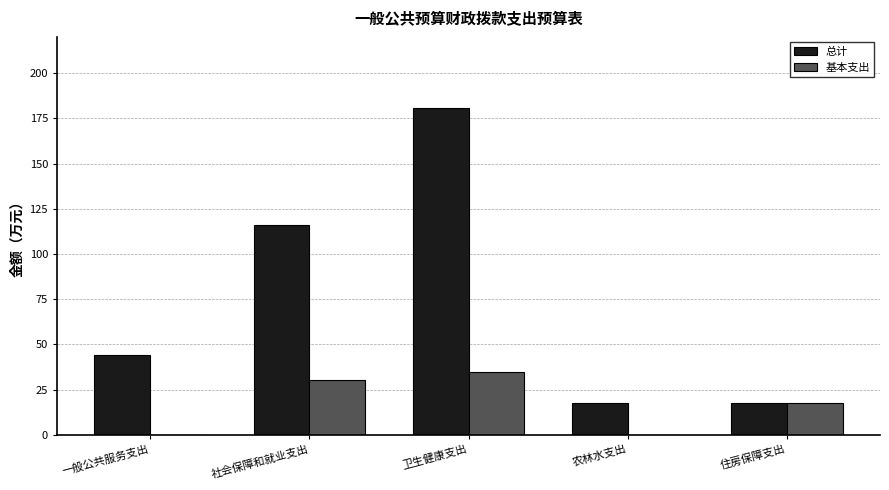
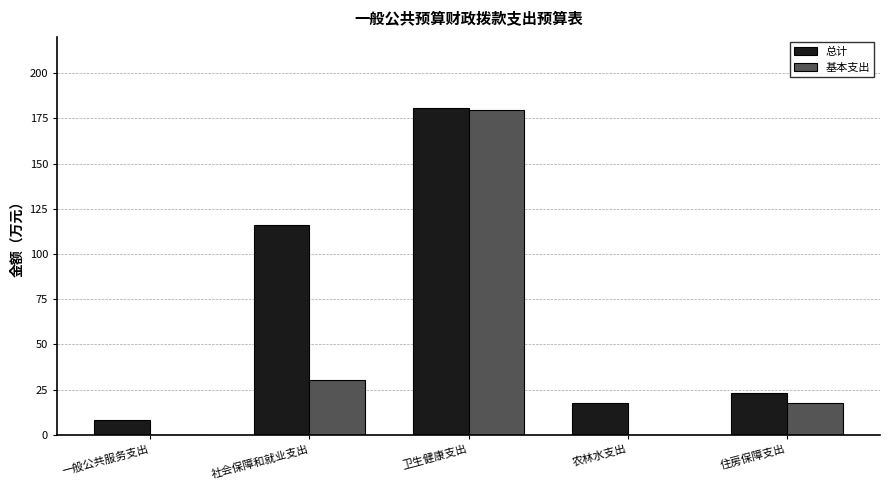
总计, 一般公共服务支出: 44 -> 8
基本支出, 卫生健康支出: 35 -> 180
总计, 住房保障支出: 17 -> 23
